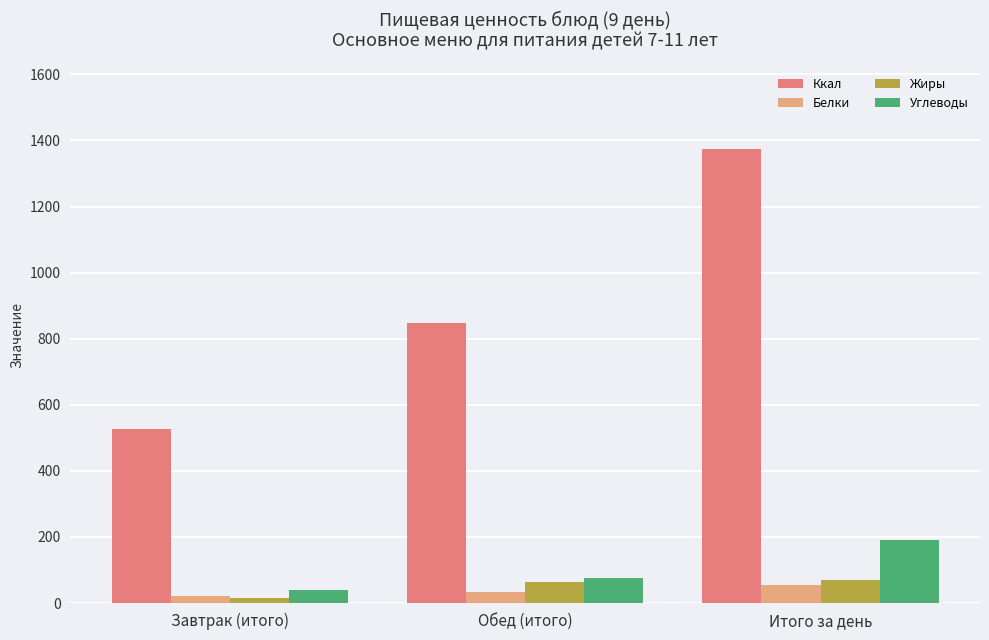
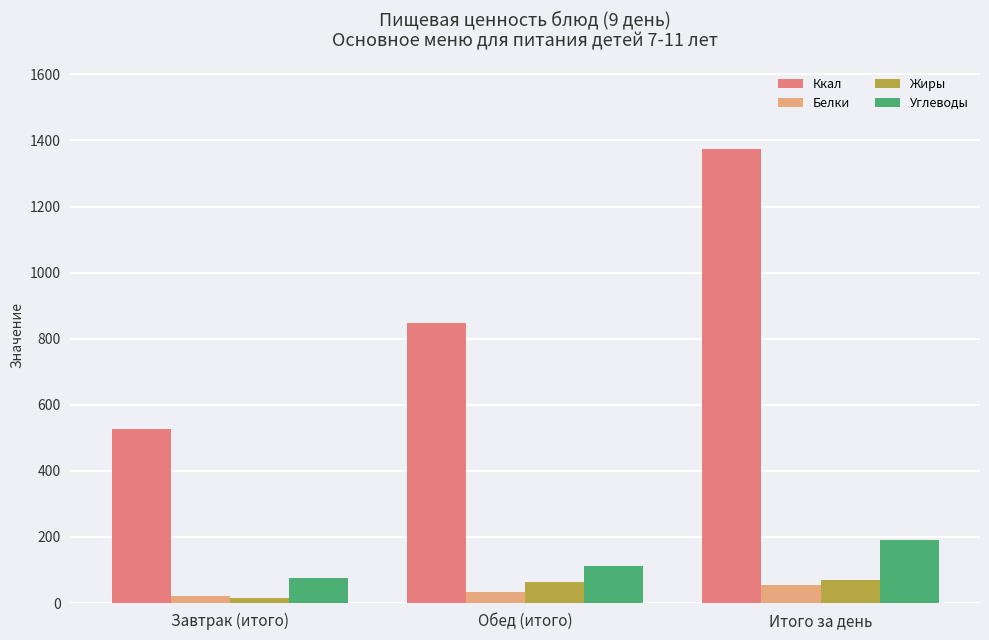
Углеводы, Завтрак (итого): 40 -> 80
Углеводы, Обед (итого): 80 -> 110
